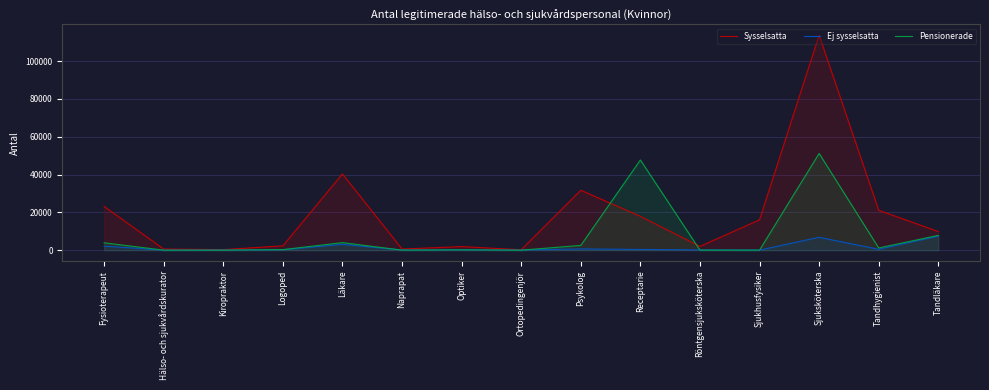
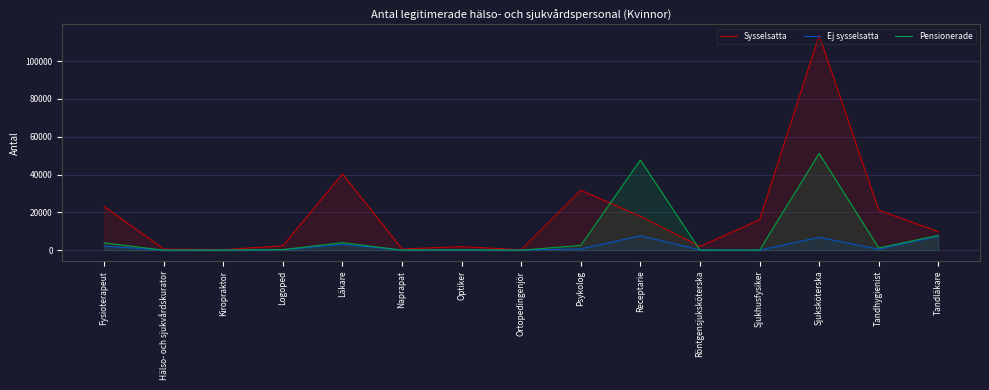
Ej sysselsatta, Receptarie: 0 -> 8000
